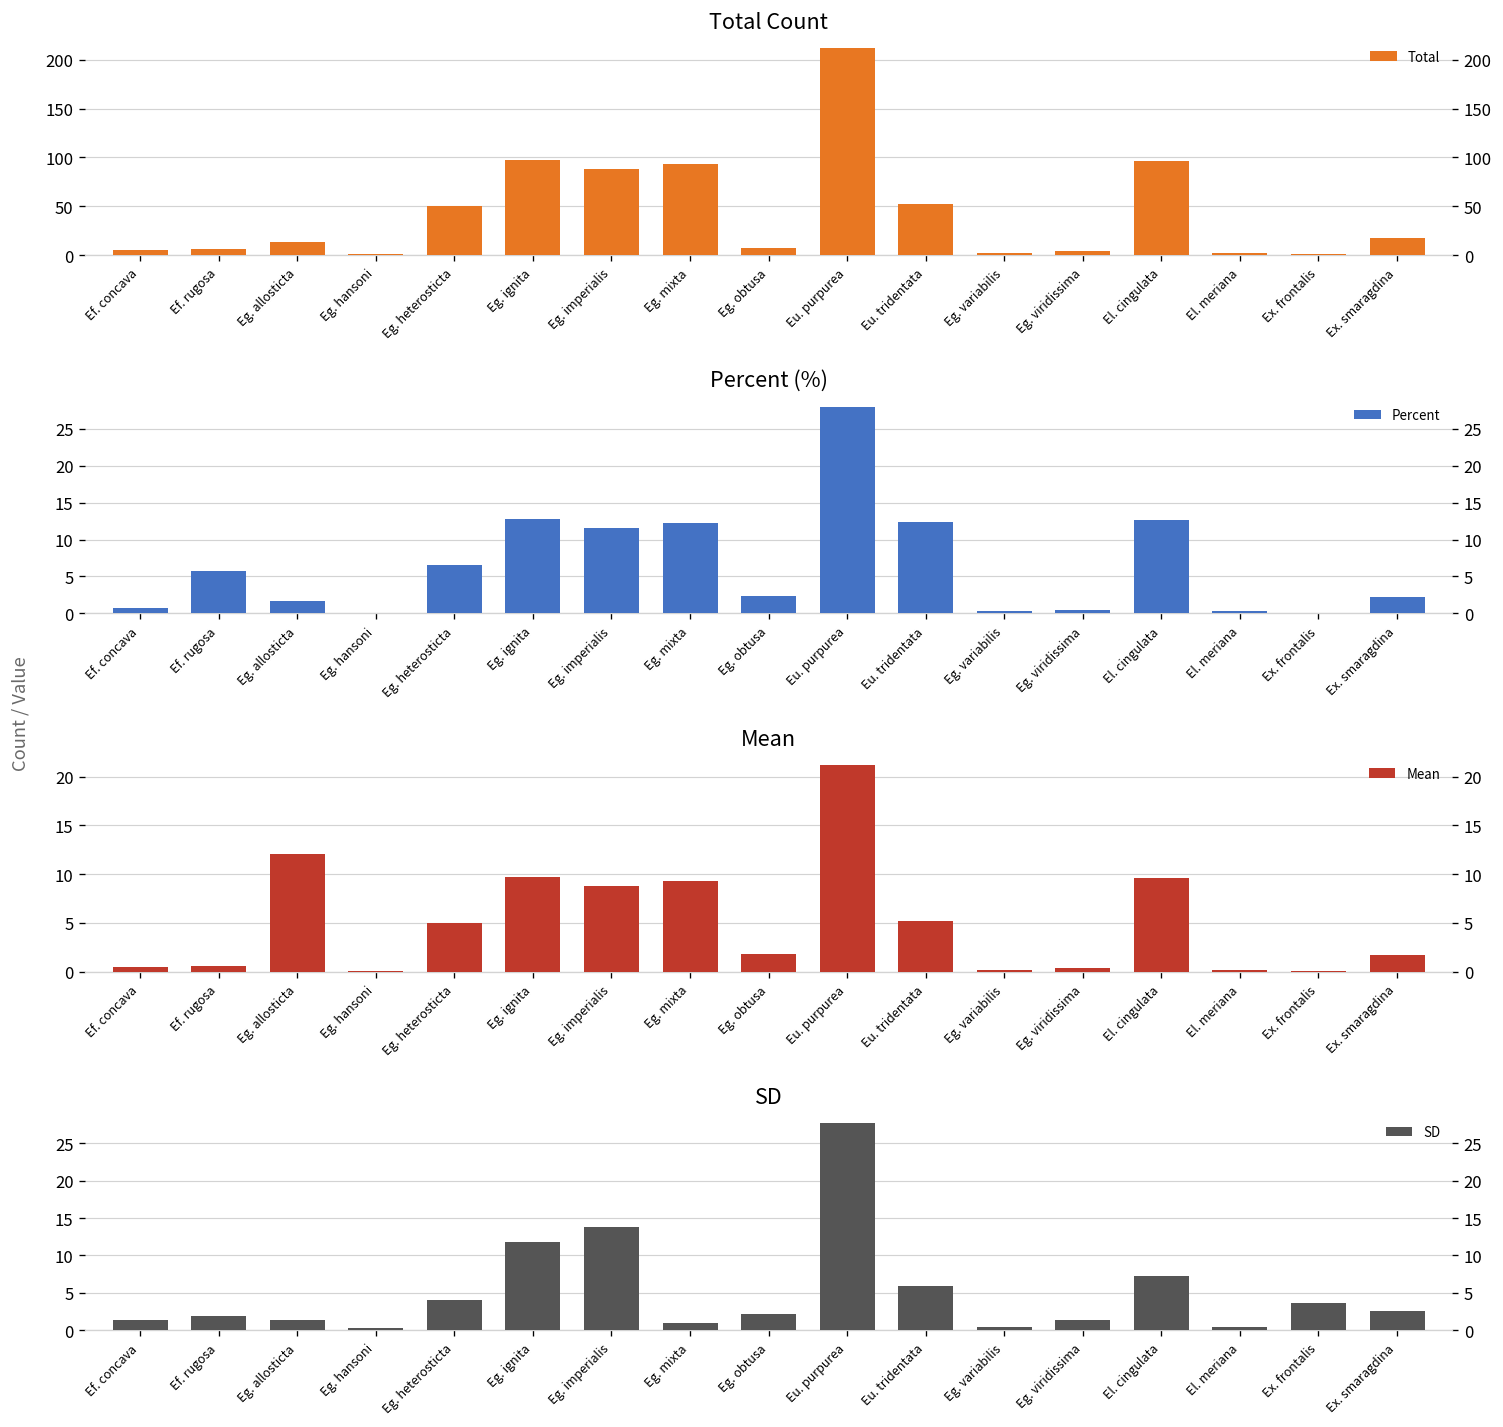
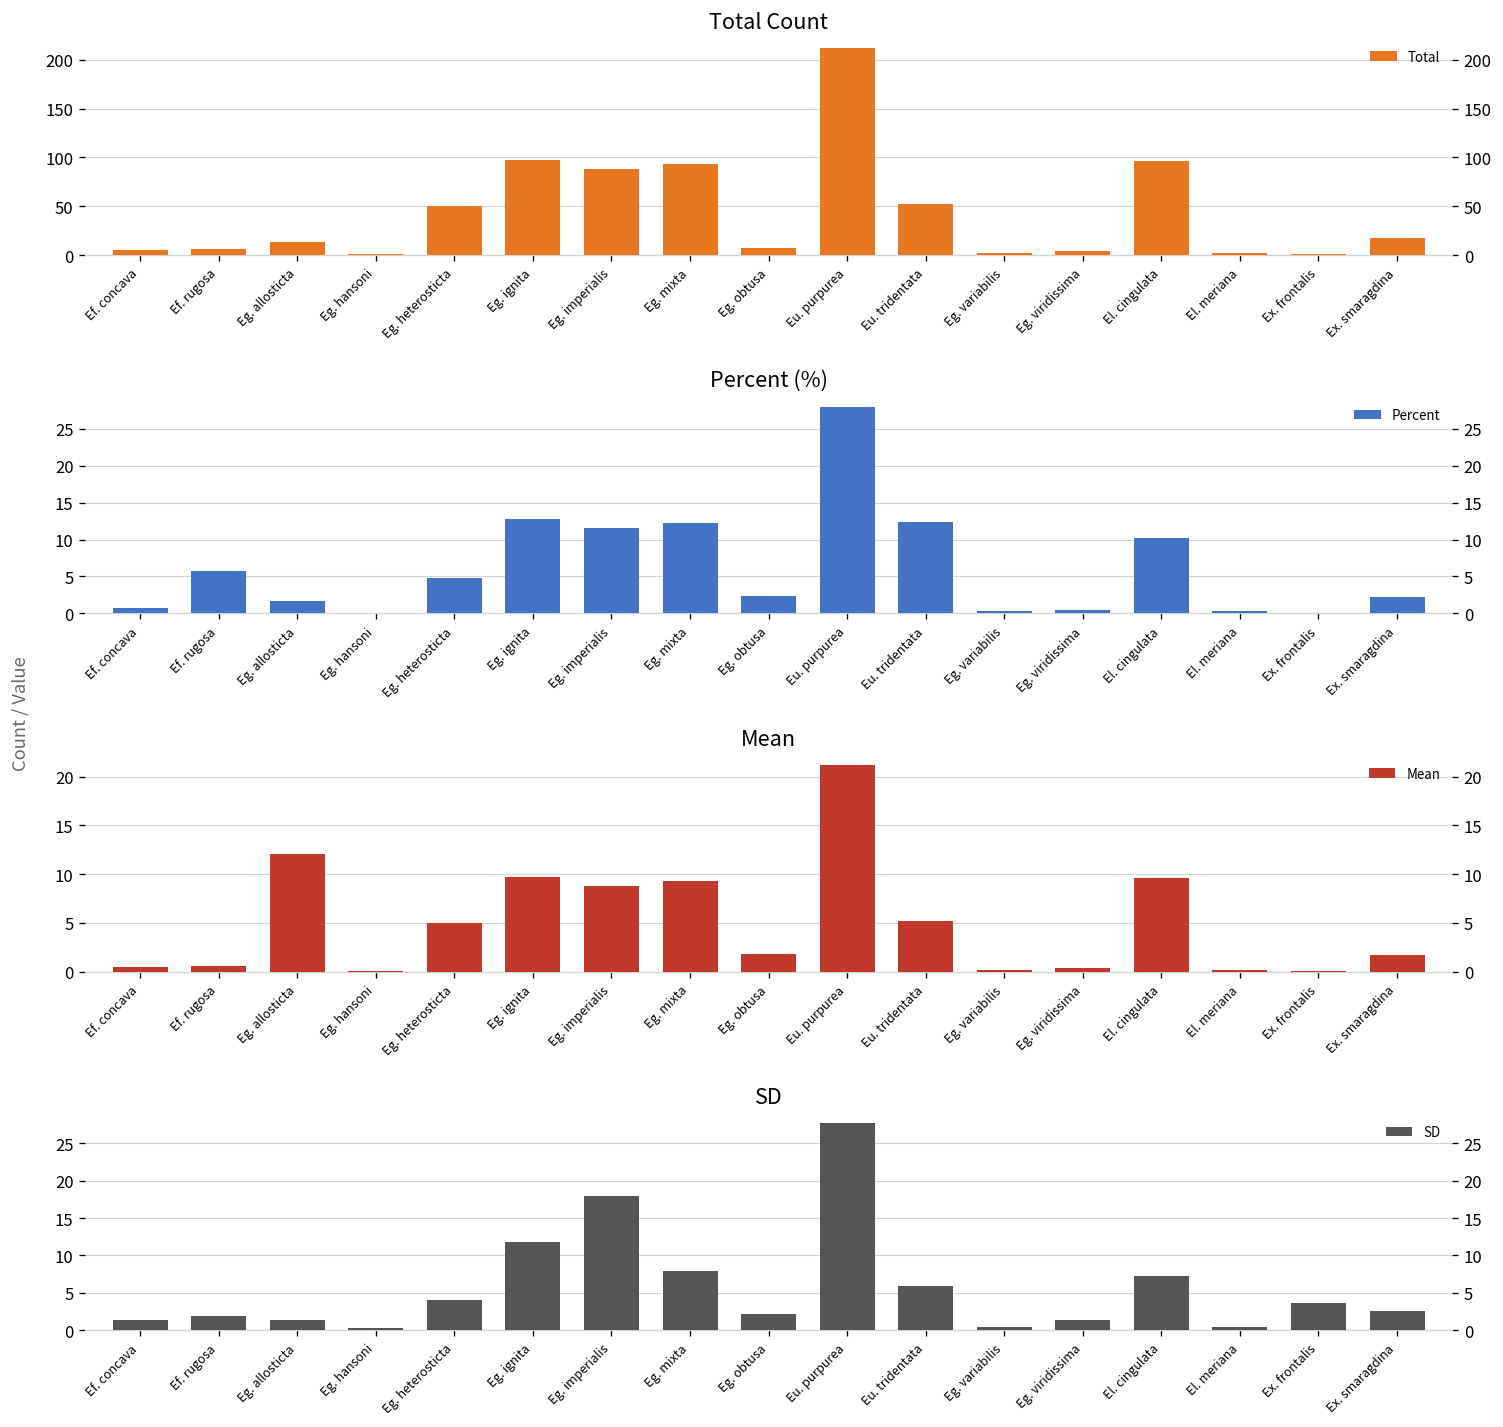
Percent (%), Eg. heterosticta: 7 -> 5
Percent (%), El. cingulata: 13 -> 10
SD, Eg. imperialis: 14 -> 18
SD, Eg. mixta: 1 -> 8
